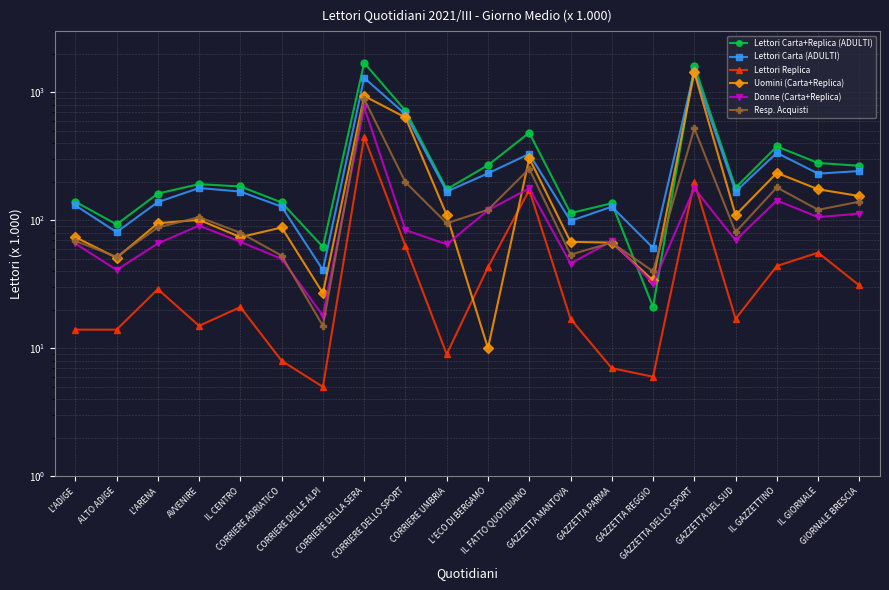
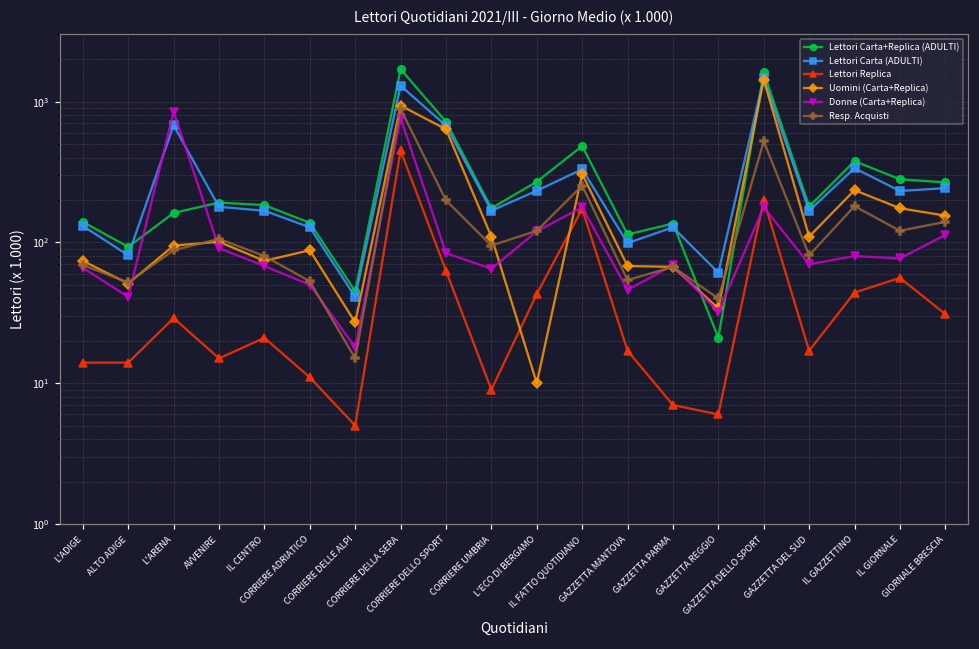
Lettori Carta (ADULTI), L'ARENA: 140 -> 700
Donne (Carta+Replica), L'ARENA: 70 -> 900
Lettori Replica, CORRIERE ADRIATICO: 8 -> 11
Lettori Carta+Replica (ADULTI), CORRIERE DELLE ALPI: 60 -> 45
Donne (Carta+Replica), IL GAZZETTINO: 140 -> 80
Donne (Carta+Replica), IL GIORNALE: 110 -> 80
